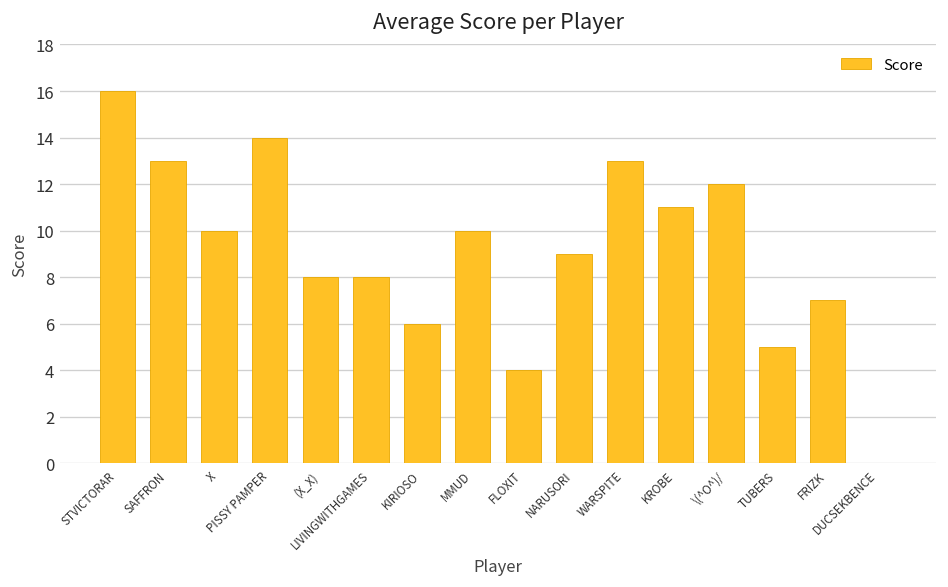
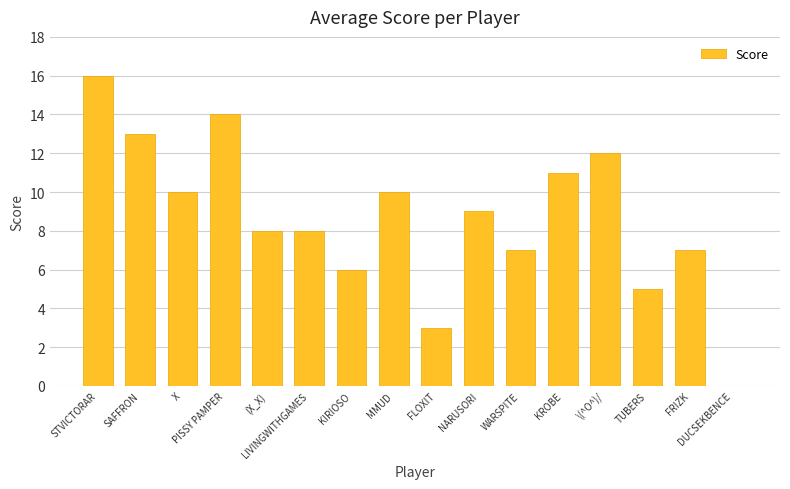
FLOXIT: 4 -> 3
WARSPITE: 13 -> 7
